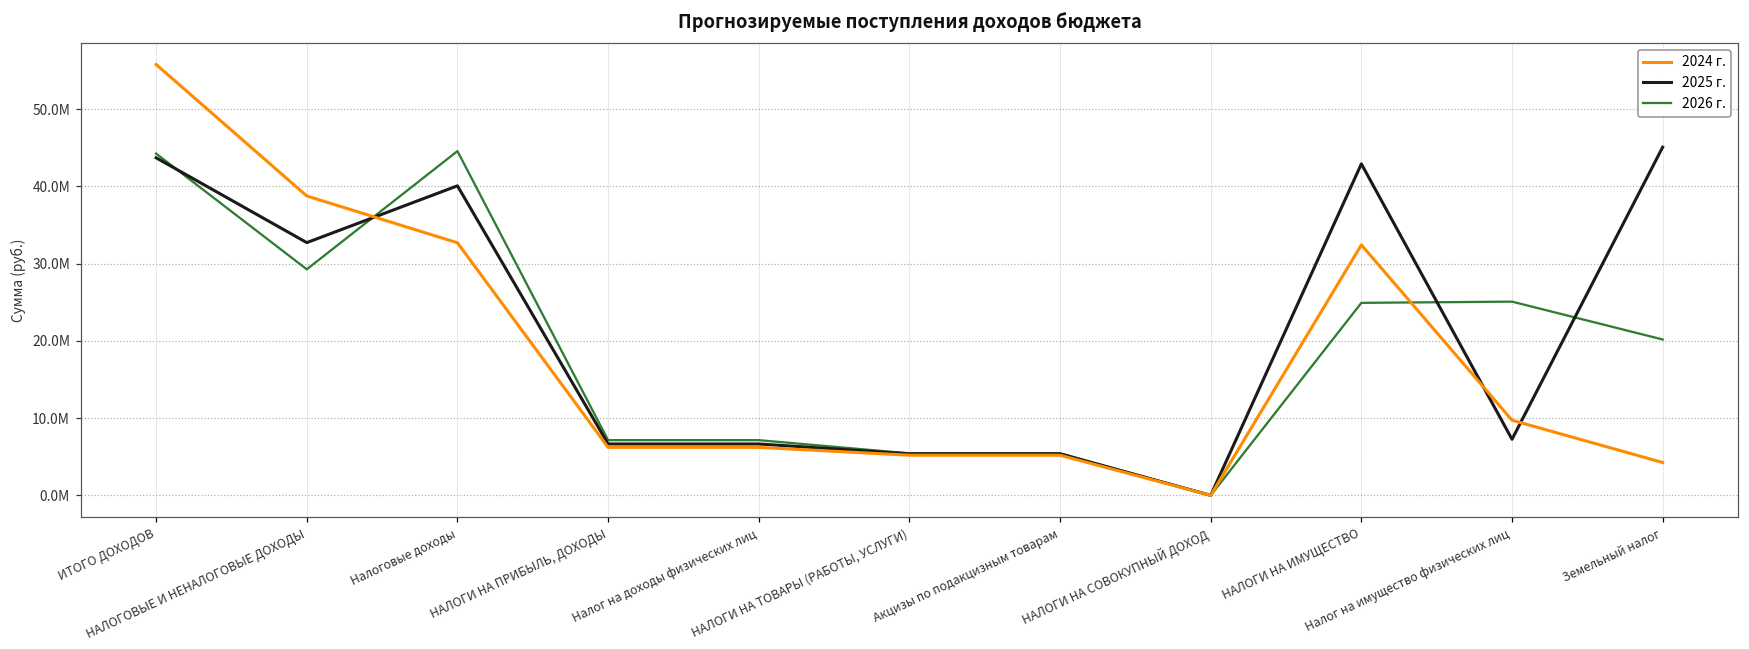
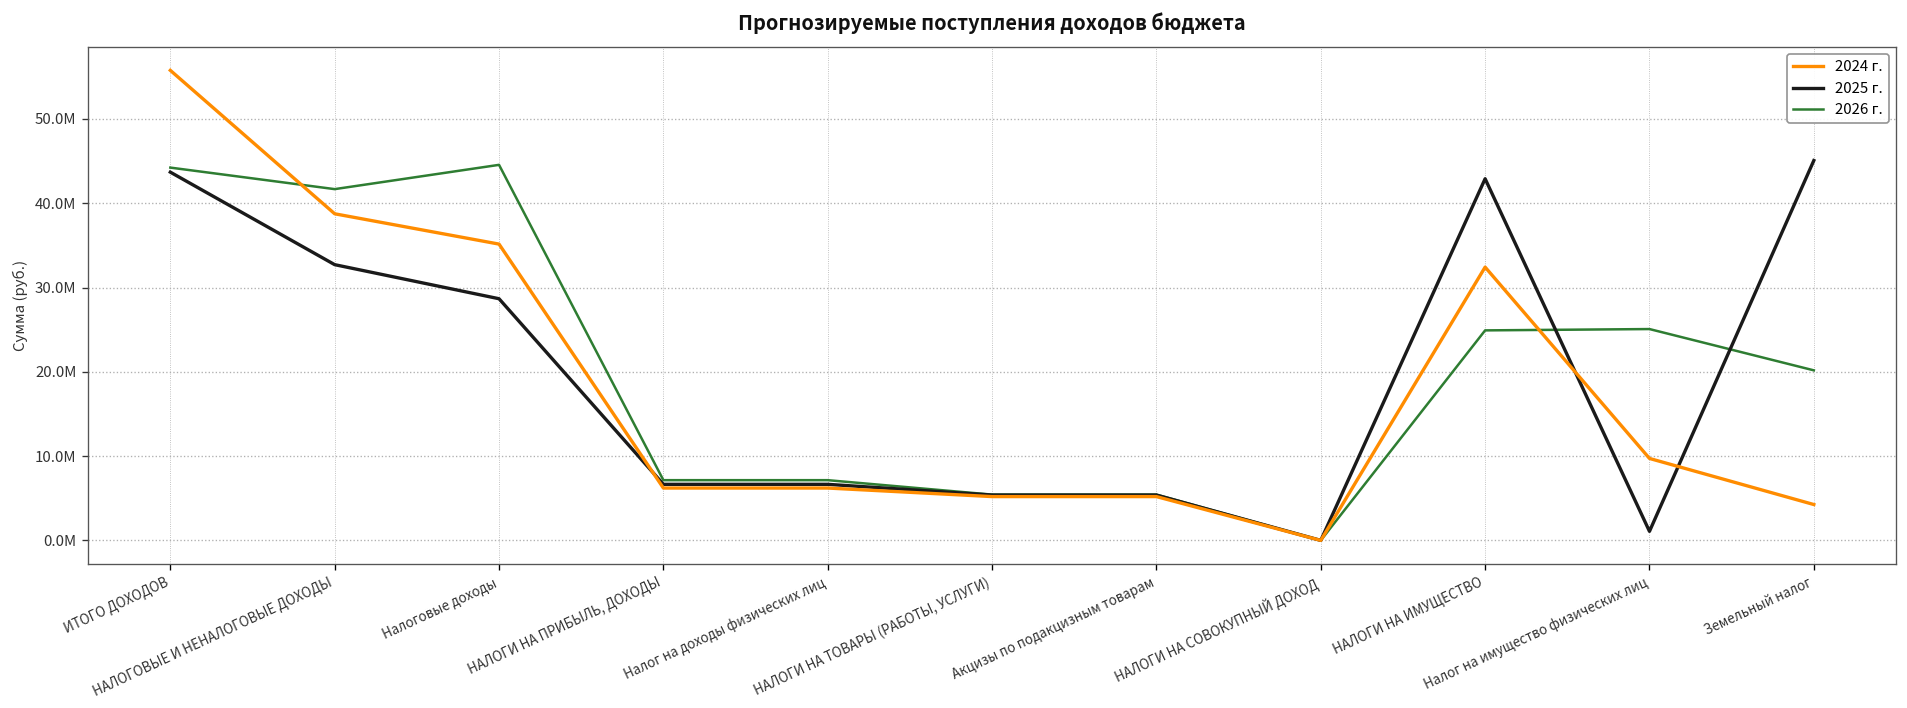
2026 г., НАЛОГОВЫЕ И НЕНАЛОГОВЫЕ ДОХОДЫ: 29000000 -> 42000000
2024 г., Налоговые доходы: 33000000 -> 35000000
2025 г., Налоговые доходы: 40000000 -> 29000000
2025 г., Налог на имущество физических лиц: 7000000 -> 1000000
